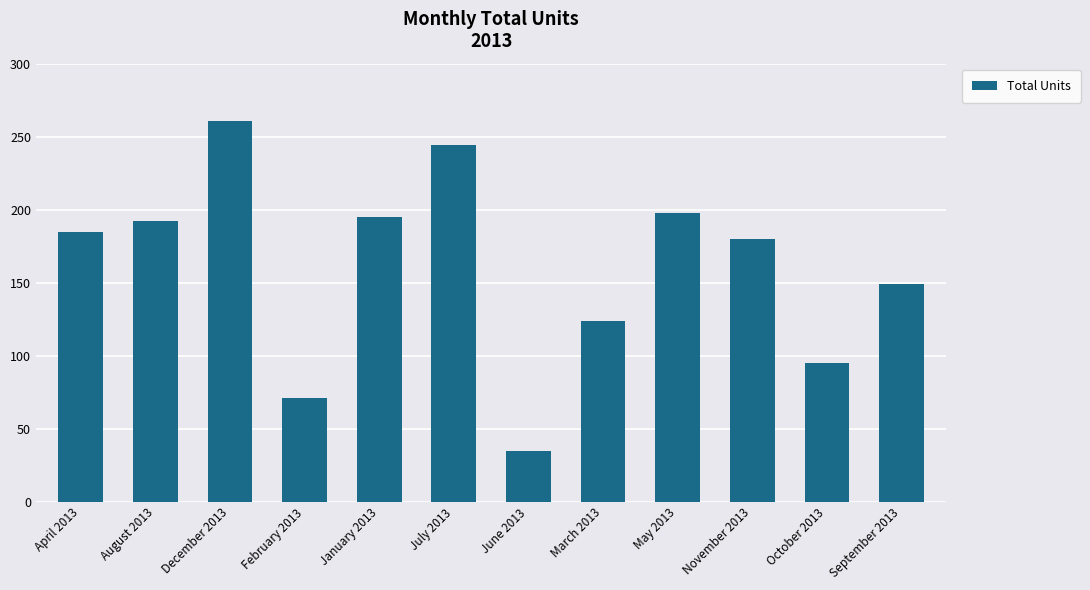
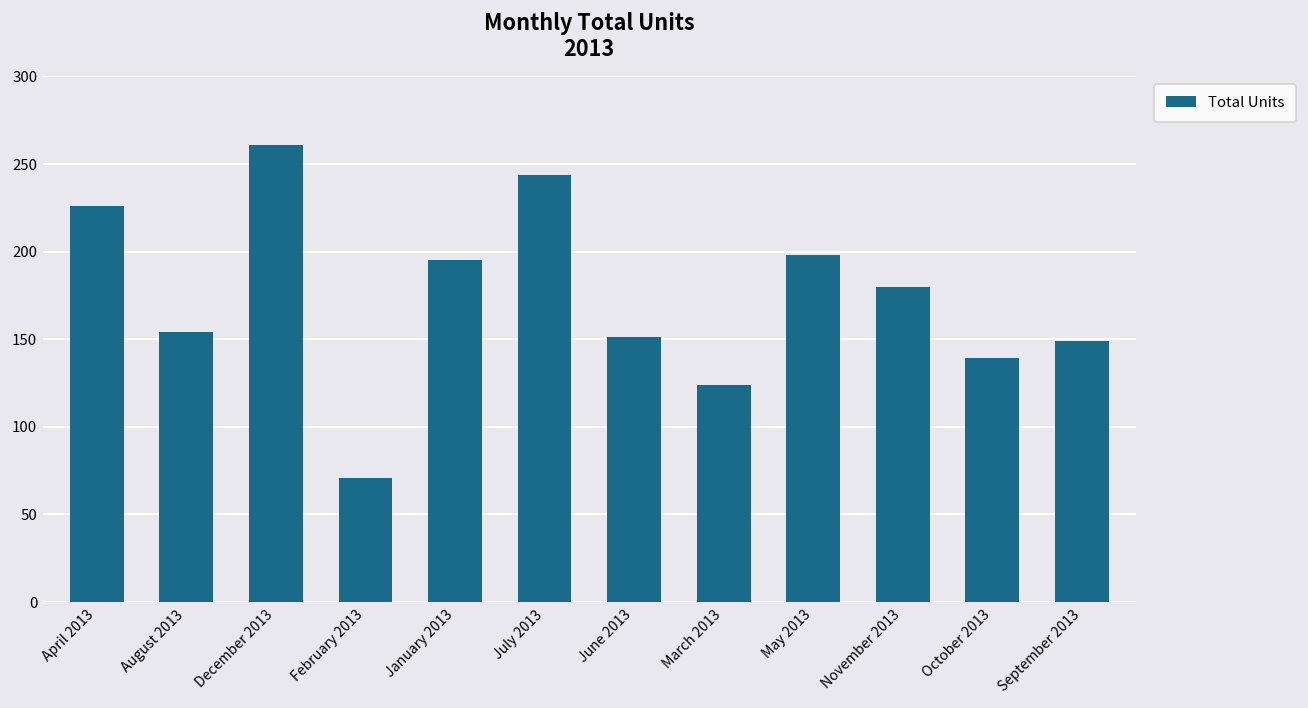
April 2013: 185 -> 226
August 2013: 192 -> 154
June 2013: 35 -> 151
October 2013: 95 -> 139
